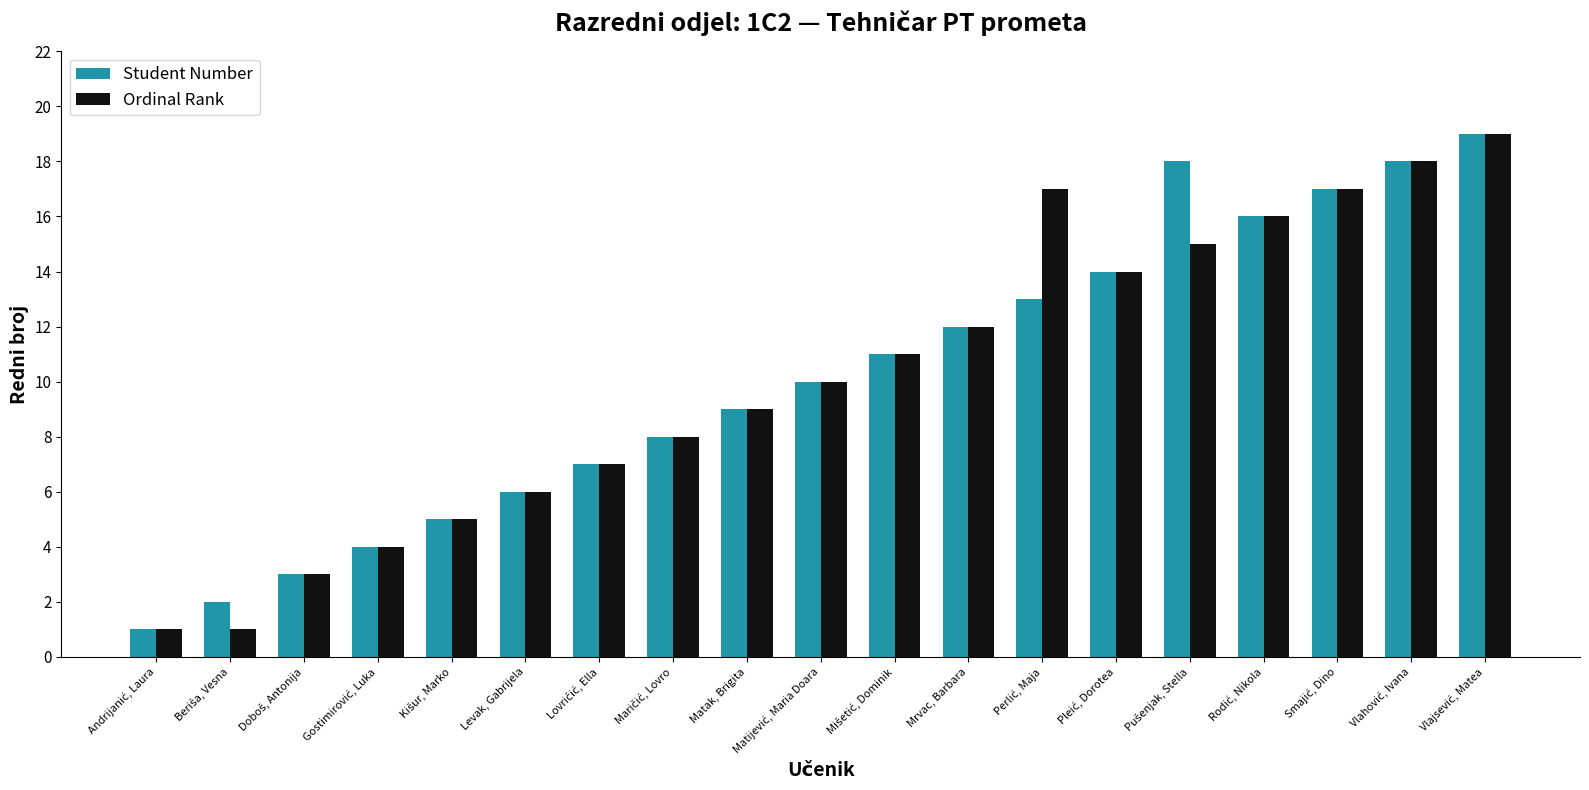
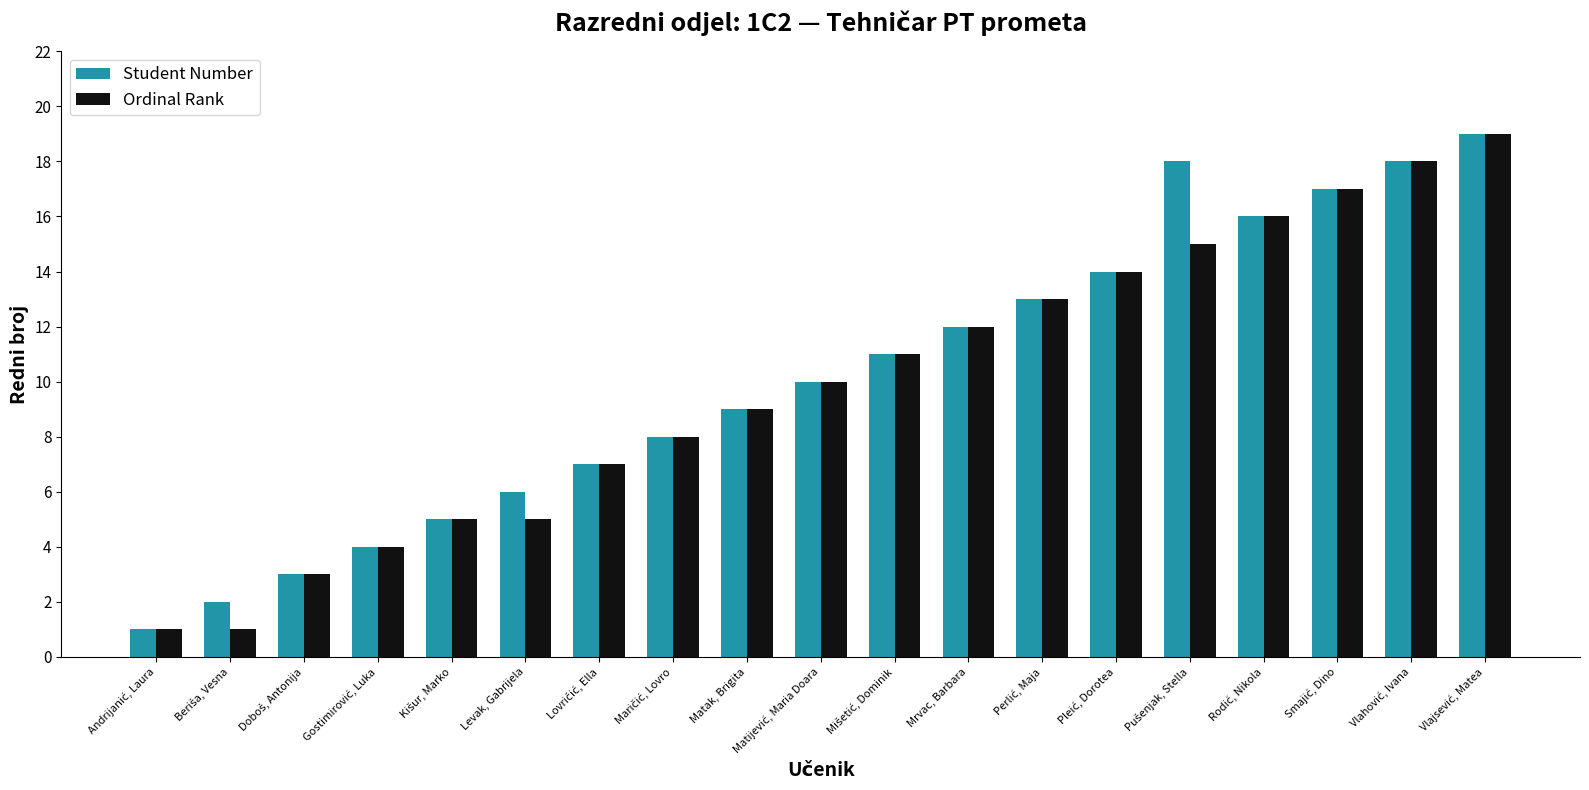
Ordinal Rank, Levak, Gabrijela: 6 -> 5
Ordinal Rank, Perlić, Maja: 17 -> 13
